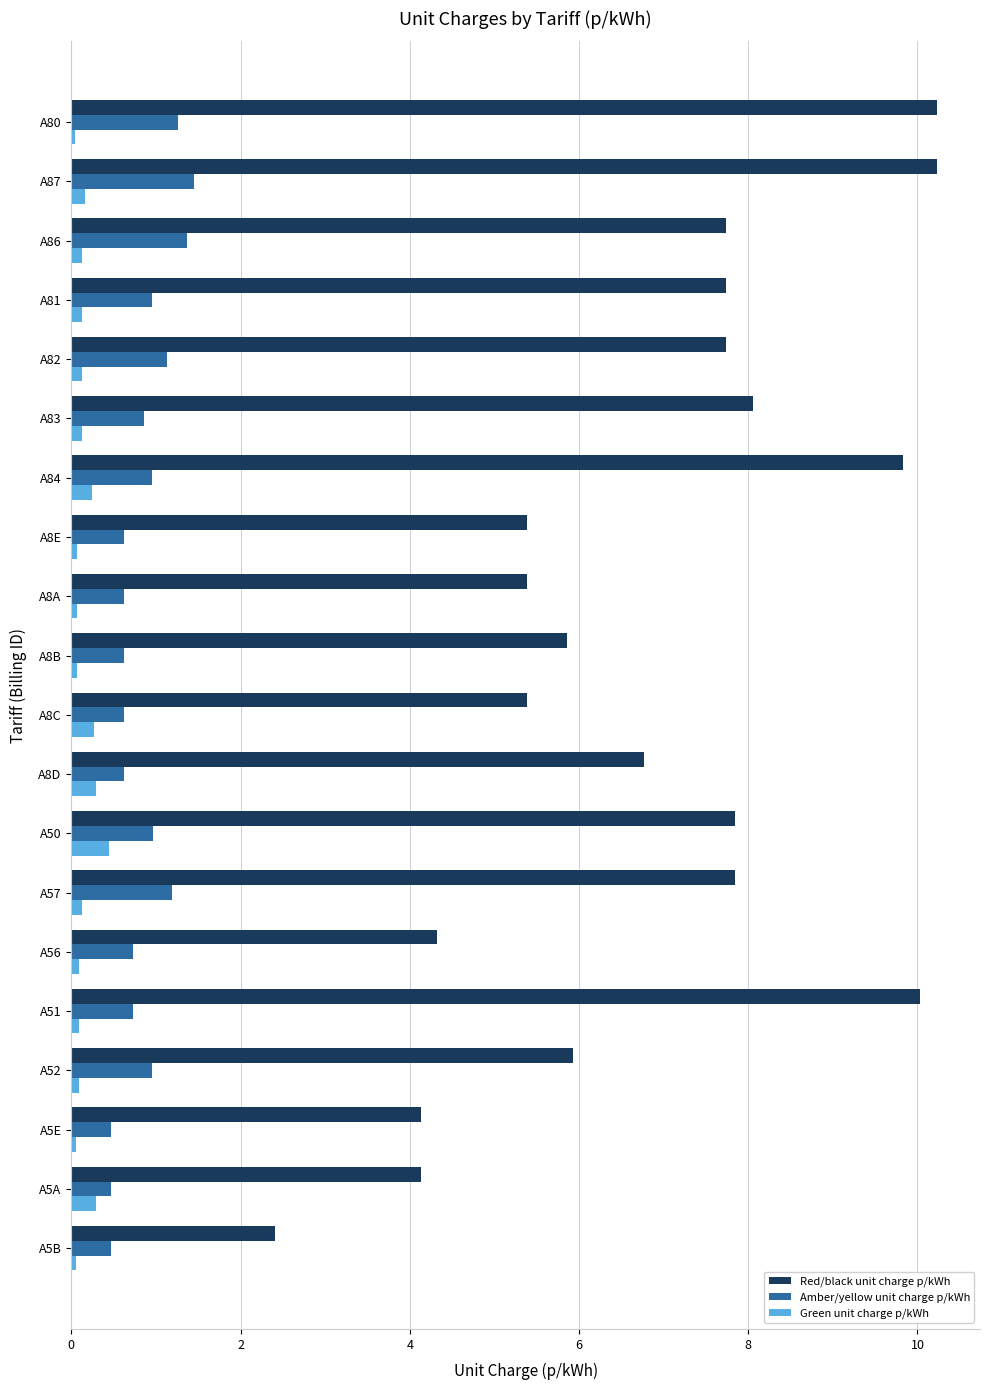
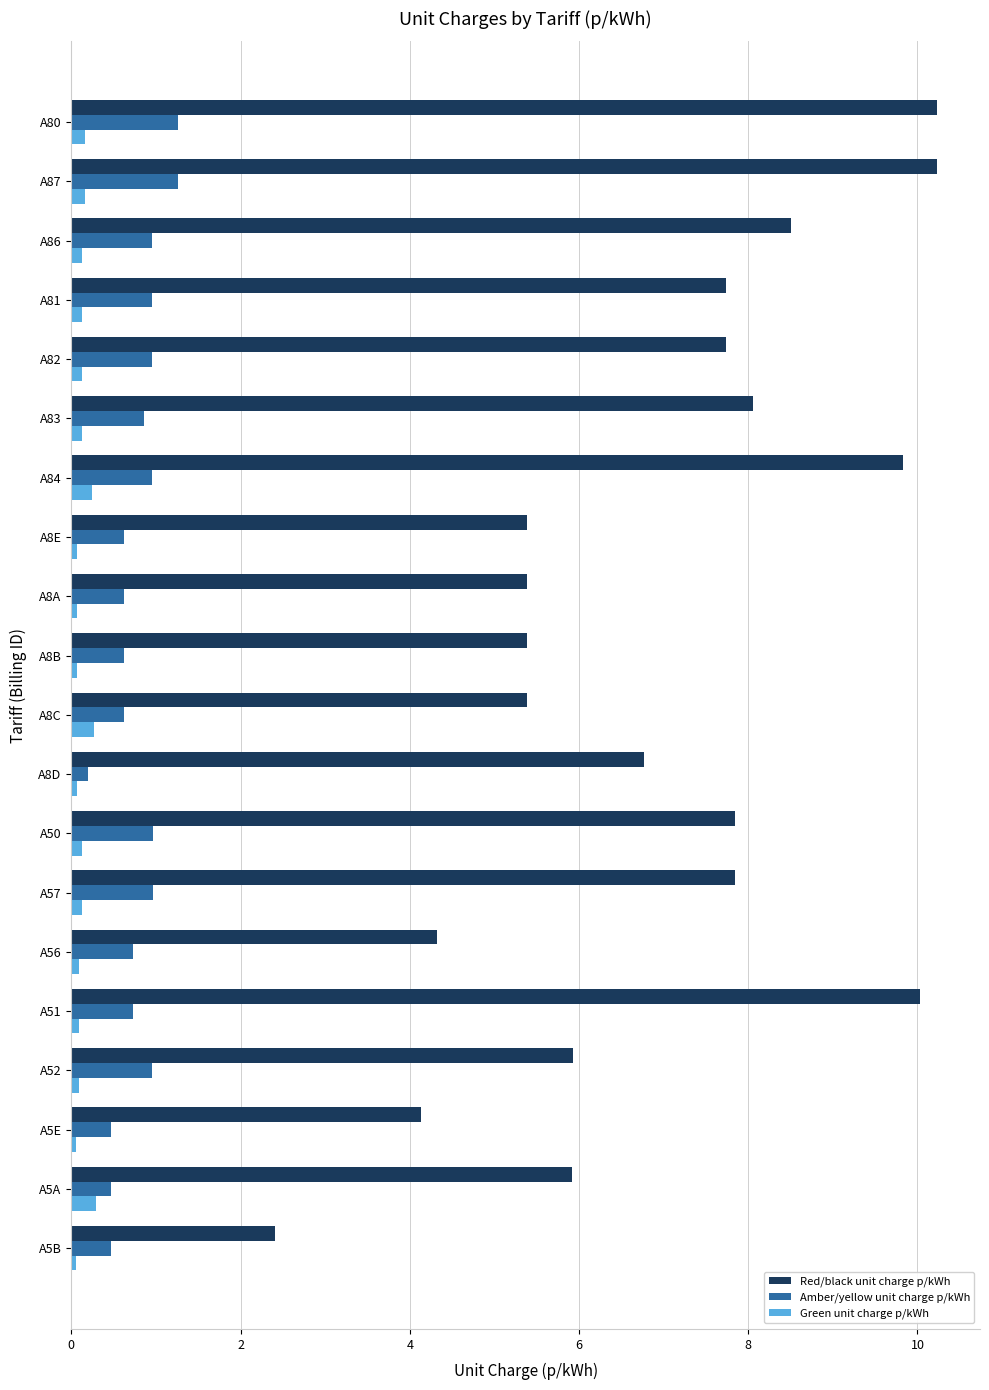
Green unit charge p/kWh, A80: 0.0 -> 0.2
Amber/yellow unit charge p/kWh, A87: 1.5 -> 1.3
Red/black unit charge p/kWh, A86: 7.7 -> 8.5
Amber/yellow unit charge p/kWh, A86: 1.4 -> 1.0
Amber/yellow unit charge p/kWh, A82: 1.1 -> 1.0
Red/black unit charge p/kWh, A8B: 5.9 -> 5.4
Amber/yellow unit charge p/kWh, A8D: 0.6 -> 0.2
Green unit charge p/kWh, A8D: 0.3 -> 0.1
Green unit charge p/kWh, A50: 0.4 -> 0.1
Amber/yellow unit charge p/kWh, A57: 1.2 -> 1.0
Red/black unit charge p/kWh, A5A: 4.1 -> 5.9
